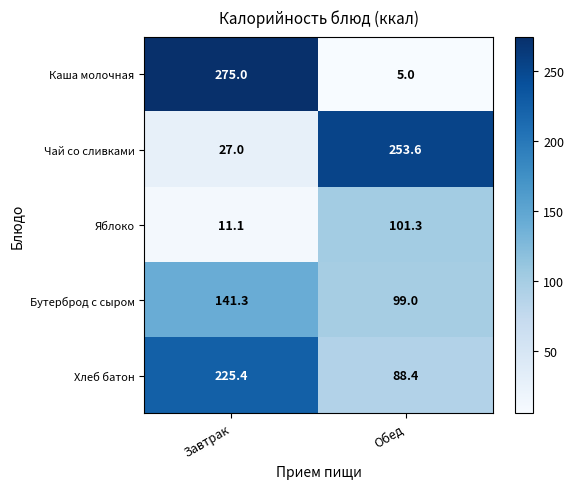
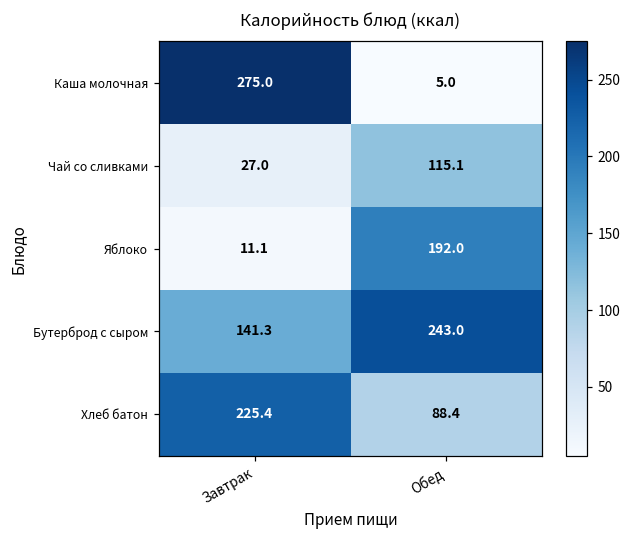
Чай со сливками, Обед: 253.6 -> 115.1
Яблоко, Обед: 101.3 -> 192.0
Бутерброд с сыром, Обед: 99.0 -> 243.0
